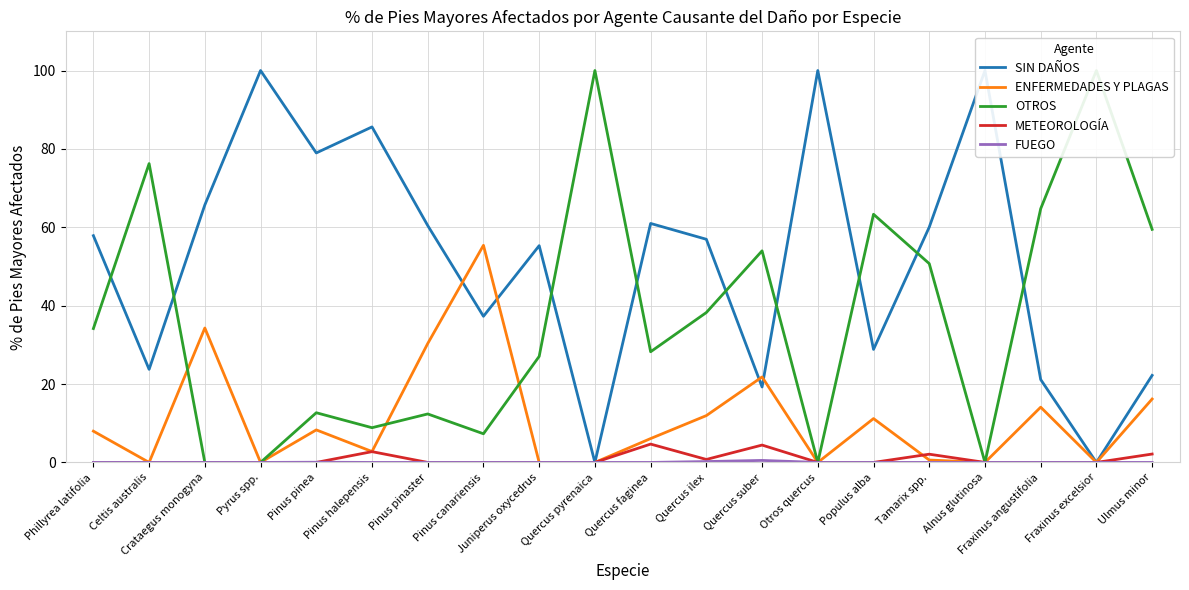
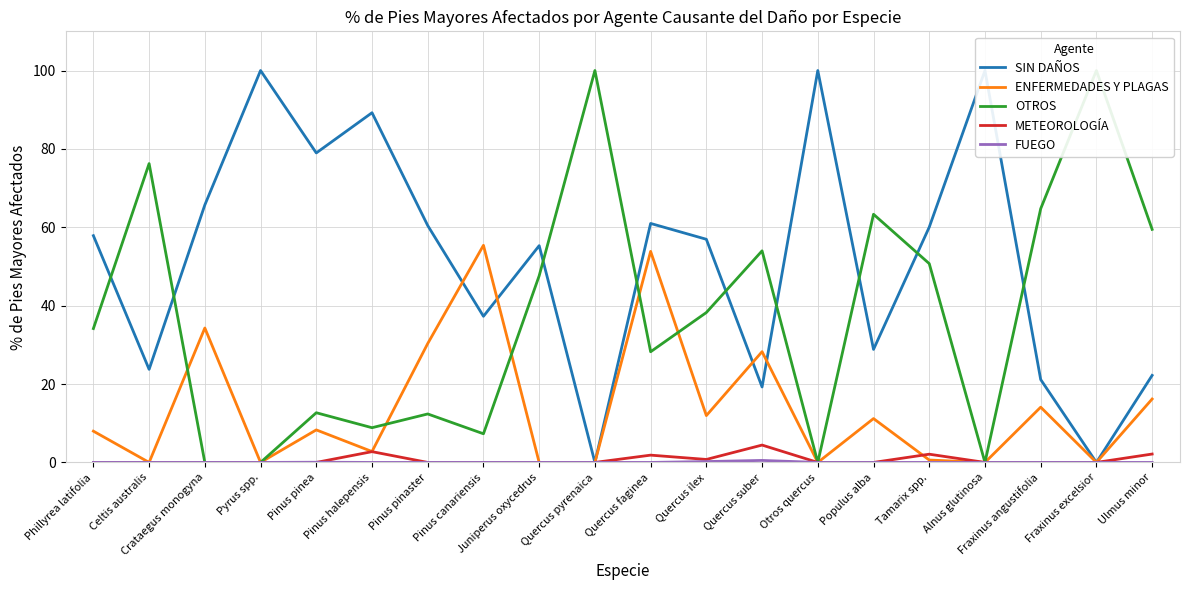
SIN DAÑOS, Pinus halepensis: 86 -> 89
OTROS, Juniperus oxycedrus: 27 -> 48
ENFERMEDADES Y PLAGAS, Quercus faginea: 6 -> 54
METEOROLOGÍA, Quercus faginea: 5 -> 2
ENFERMEDADES Y PLAGAS, Quercus suber: 22 -> 28
